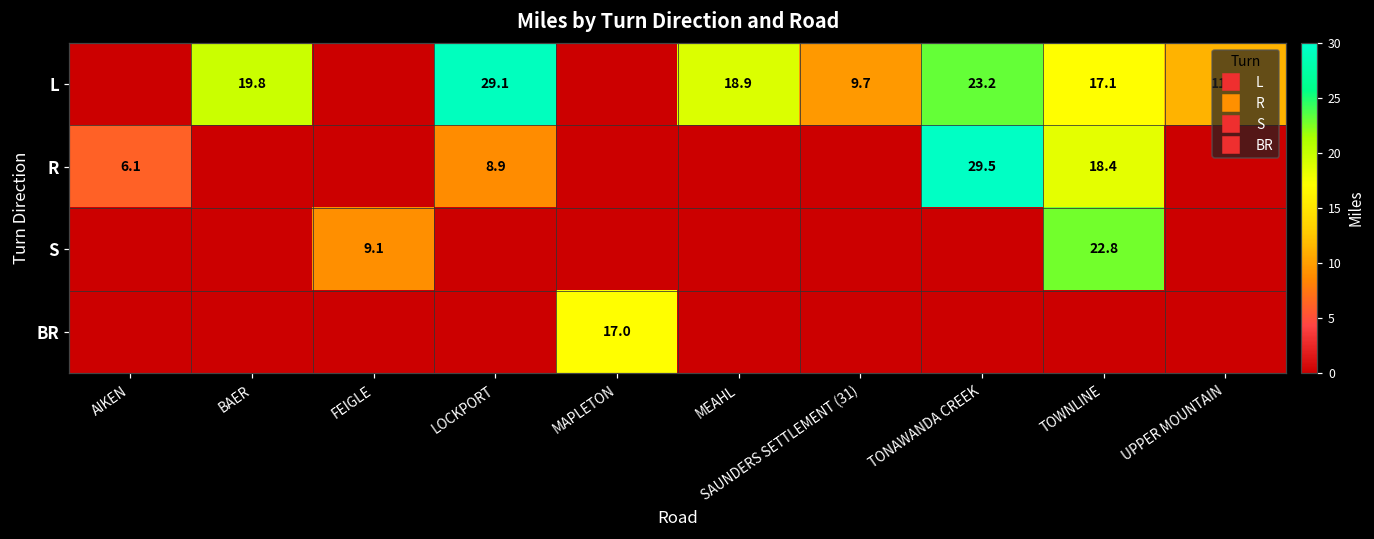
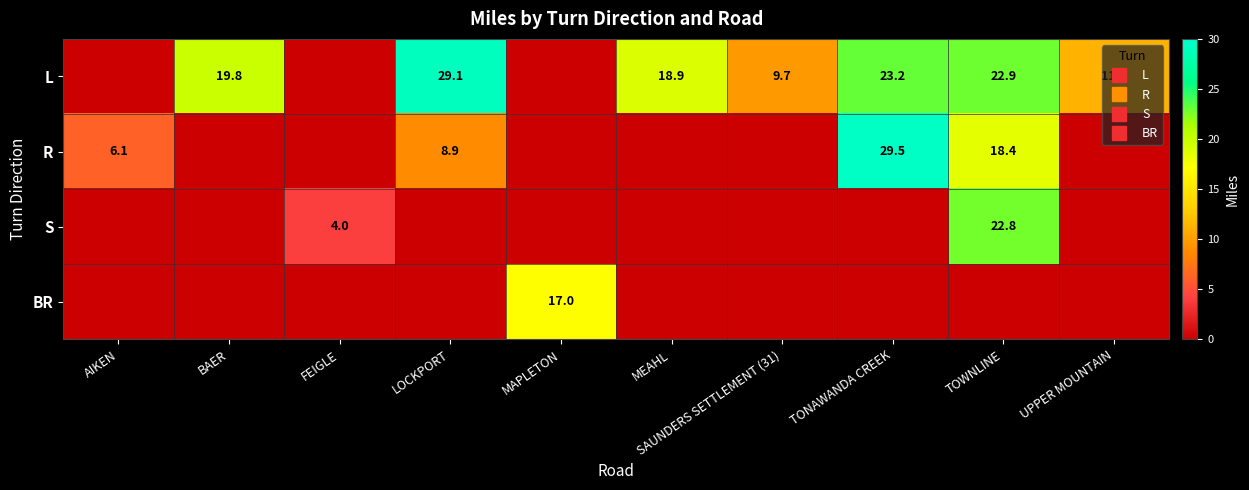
L, TOWNLINE: 17.1 -> 22.9
S, FEIGLE: 9.1 -> 4.0
